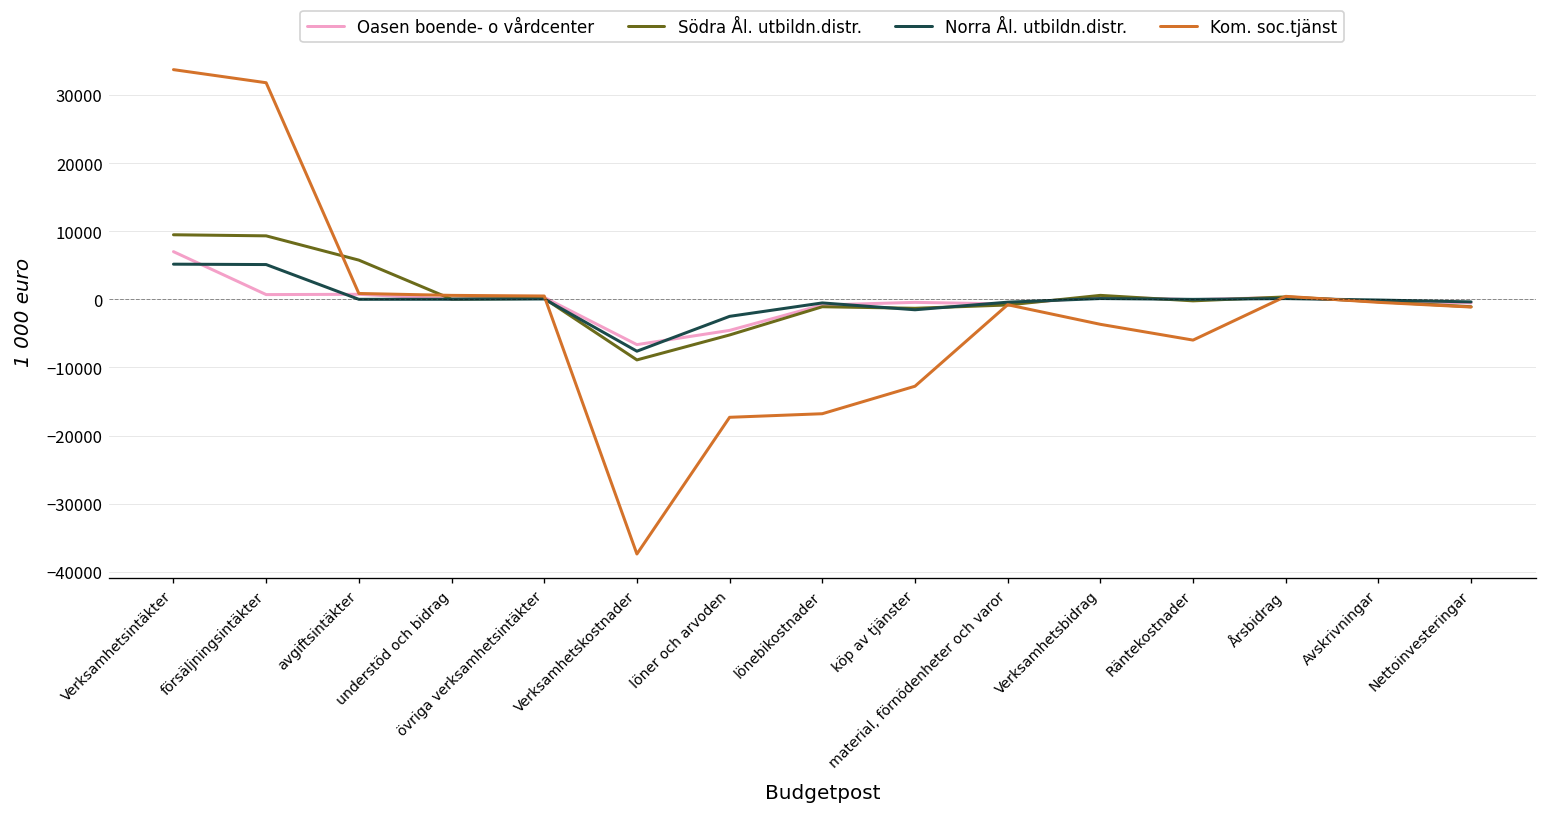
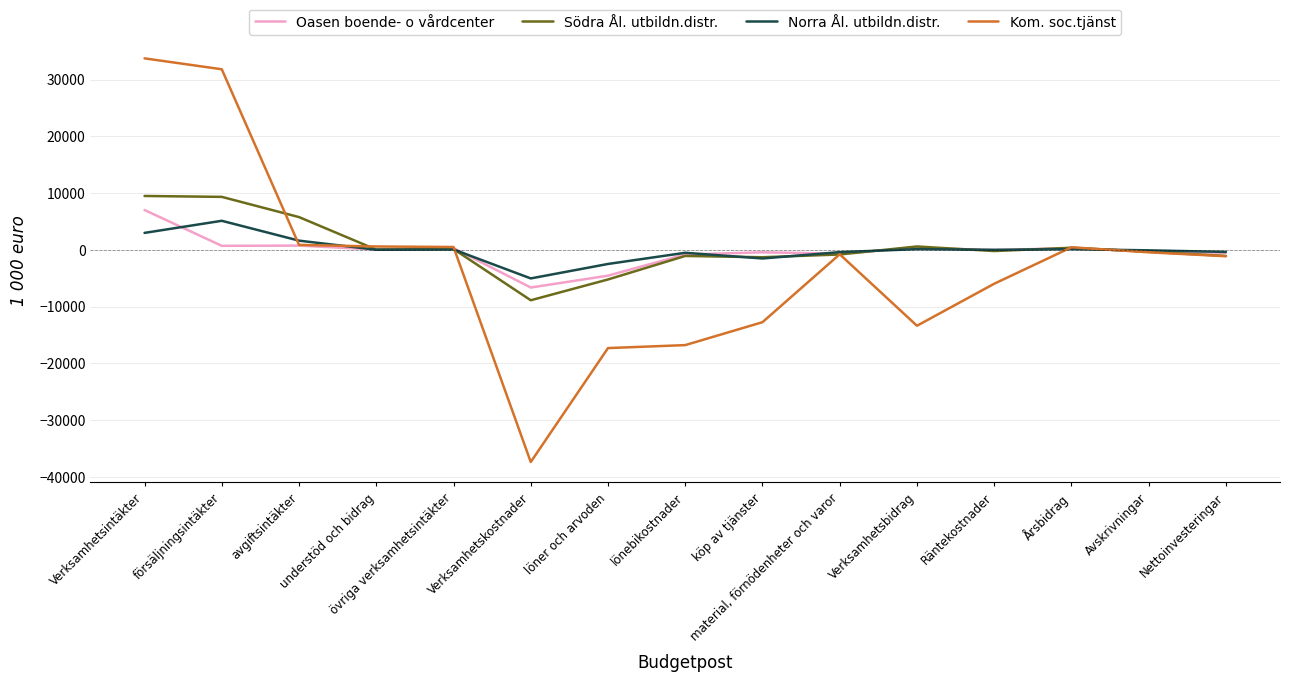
Norra Ål. utbildn.distr., Verksamhetsintäkter: 5000 -> 3000
Norra Ål. utbildn.distr., avgiftsintäkter: 0 -> 2000
Norra Ål. utbildn.distr., Verksamhetskostnader: -8000 -> -5000
Kom. soc.tjänst, Verksamhetsbidrag: -4000 -> -13000
